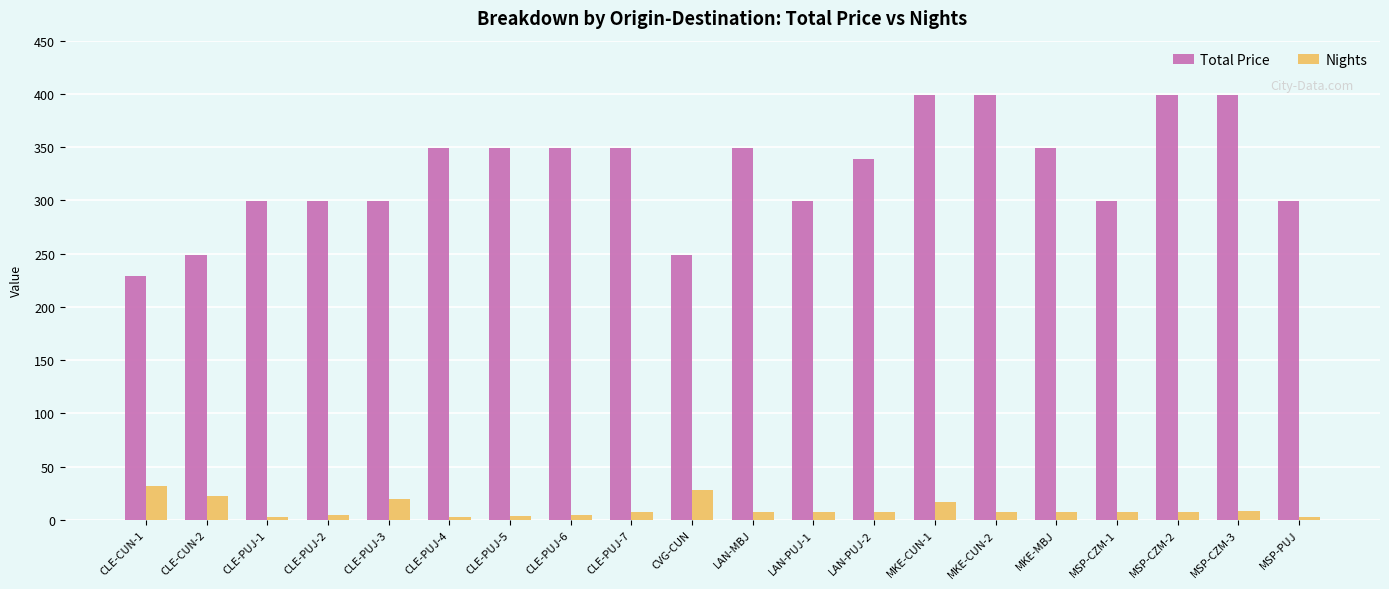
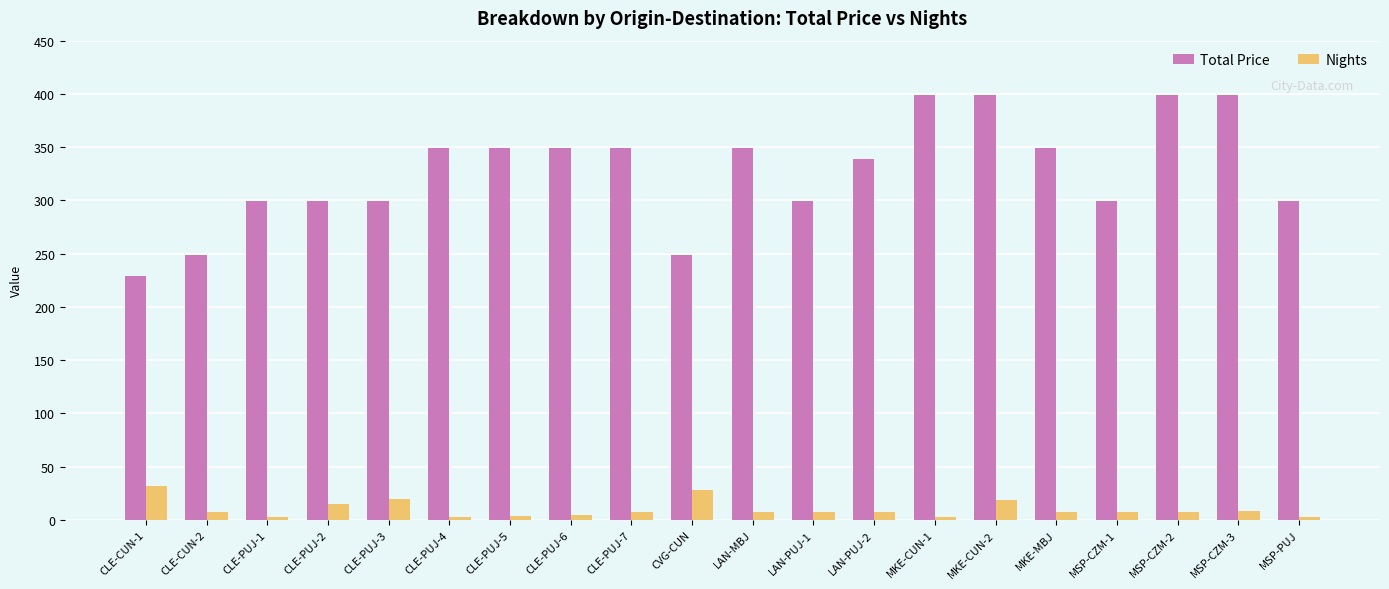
Nights, CLE-CUN-2: 22 -> 7
Nights, CLE-PUJ-2: 5 -> 15
Nights, MKE-CUN-1: 17 -> 3
Nights, MKE-CUN-2: 7 -> 19
